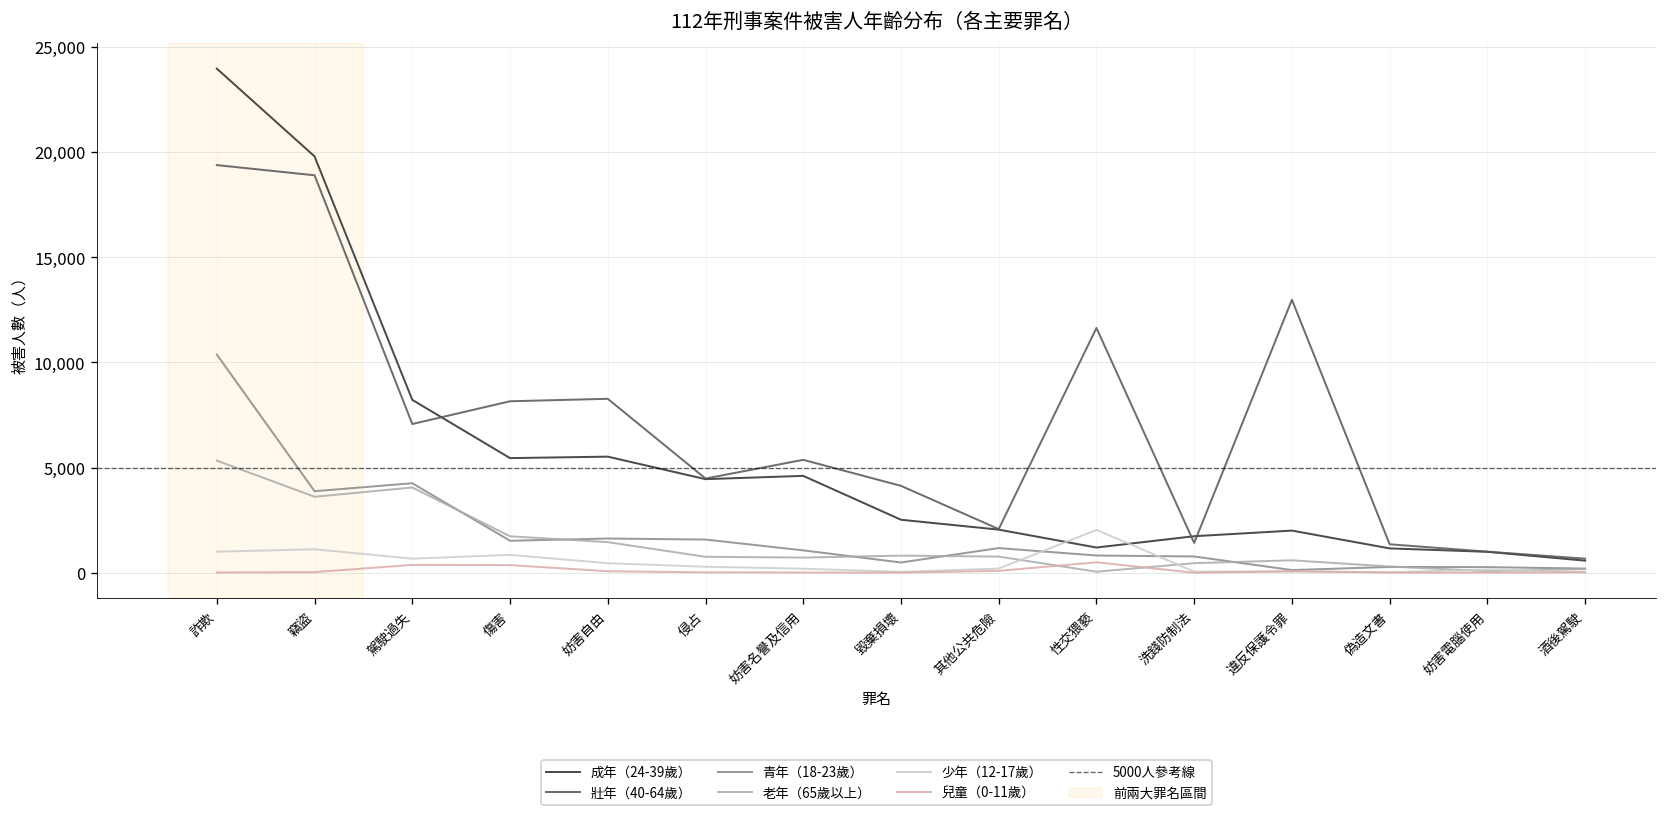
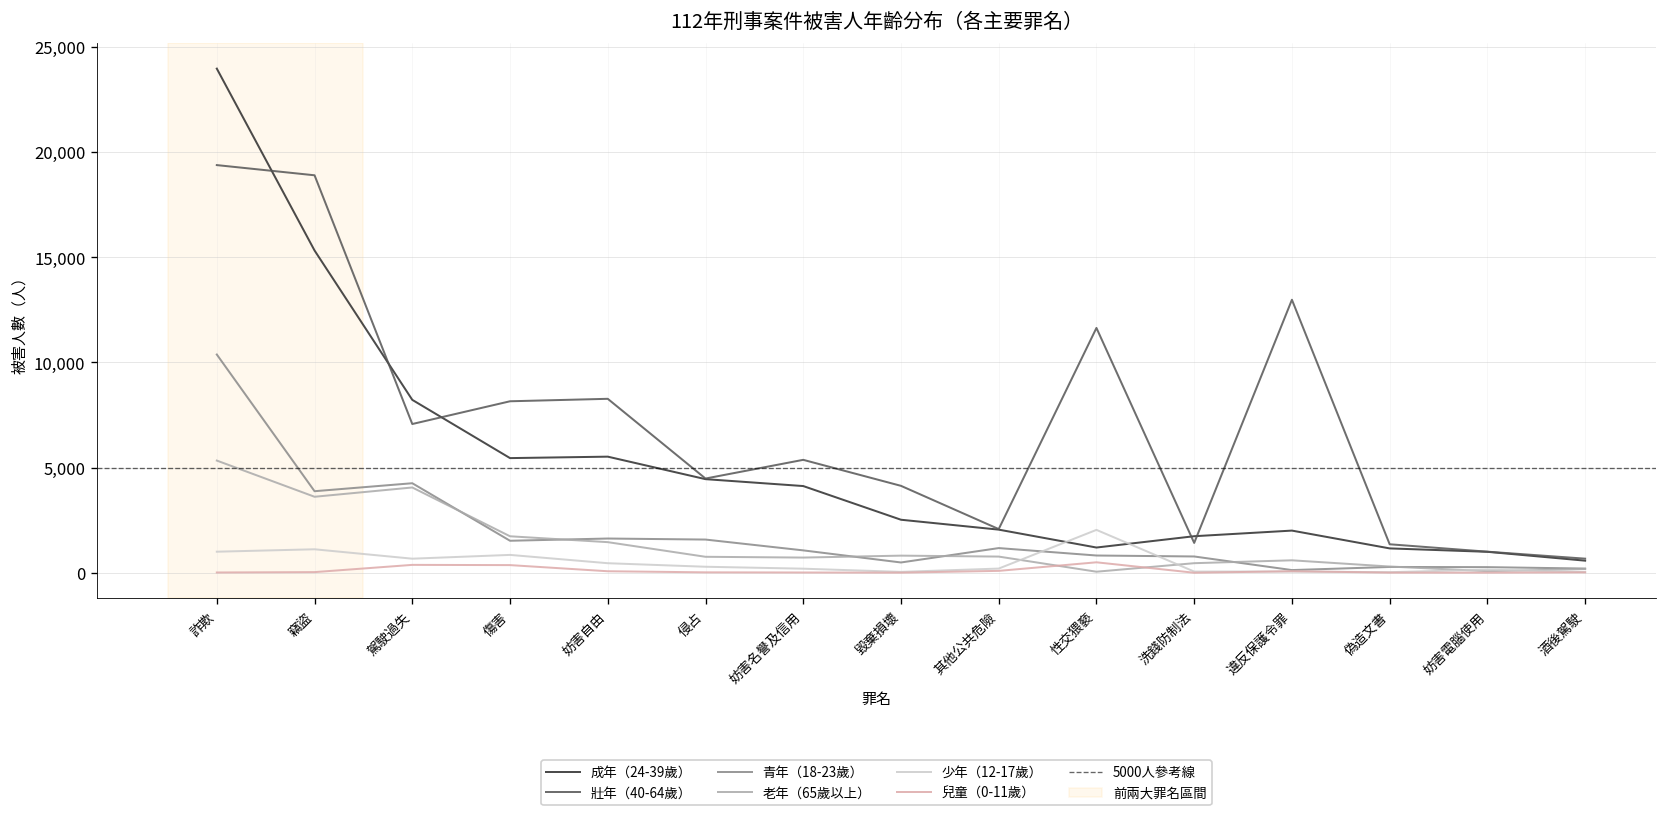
成年（24-39歲）, 竊盜: 19,800 -> 15,300
成年（24-39歲）, 妨害名譽及信用: 4,600 -> 4,100
